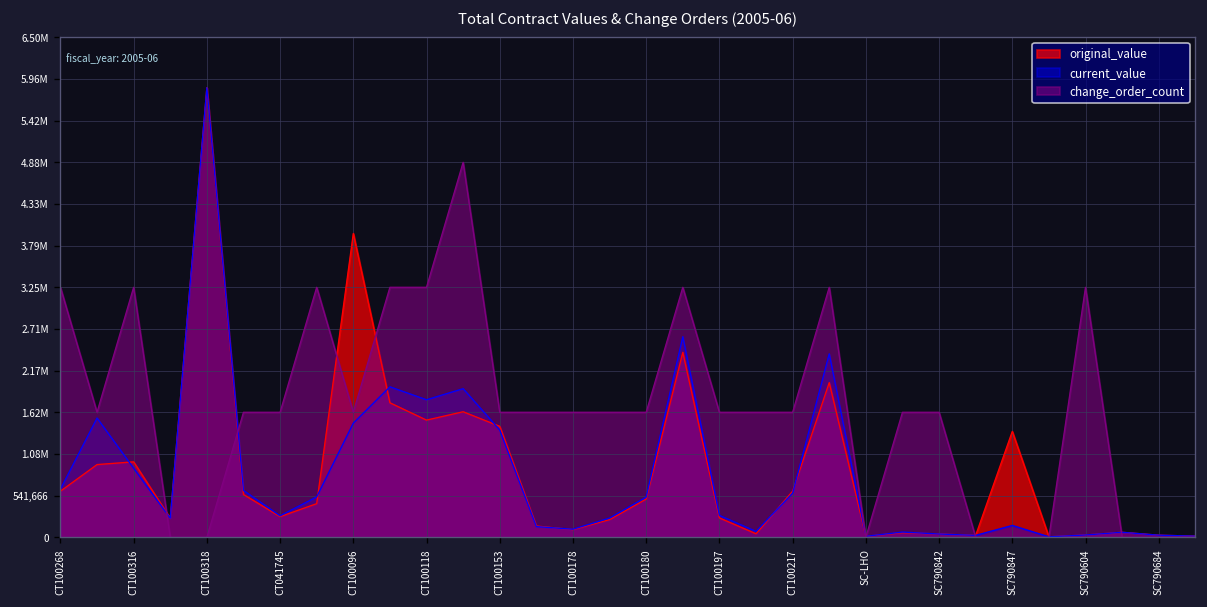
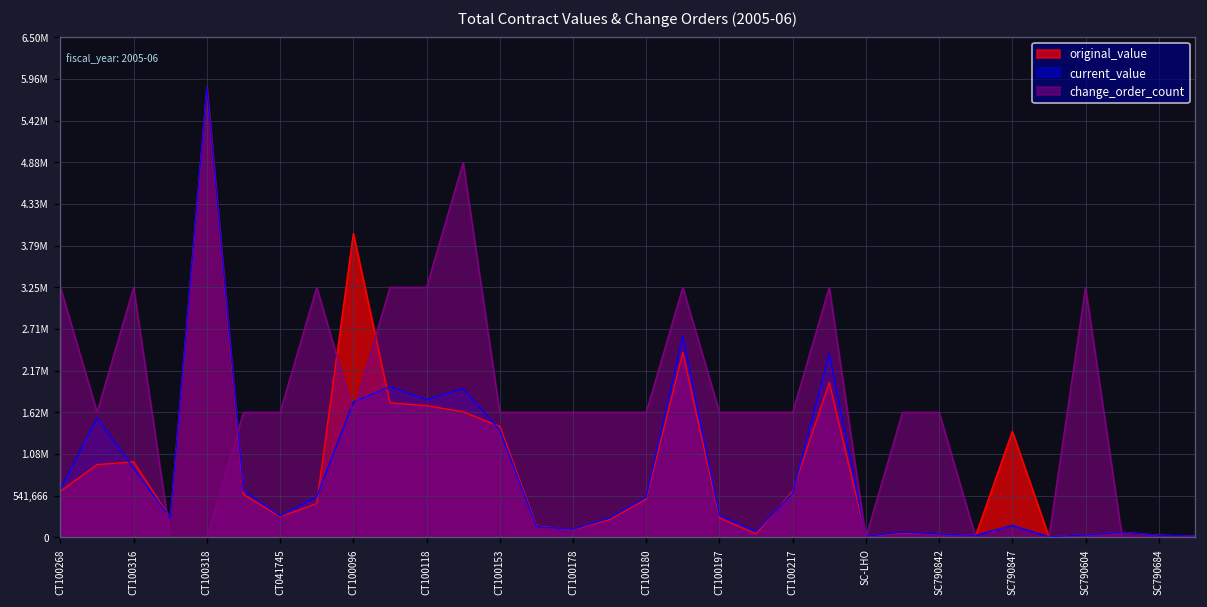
current_value, CT100096: 1,500,000 -> 1,800,000
original_value, CT100118: 1,500,000 -> 1,700,000
